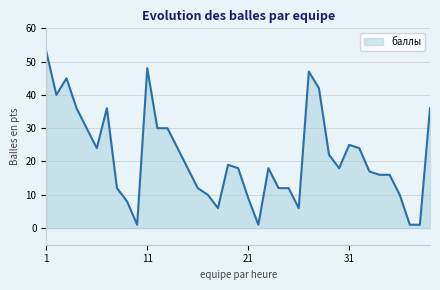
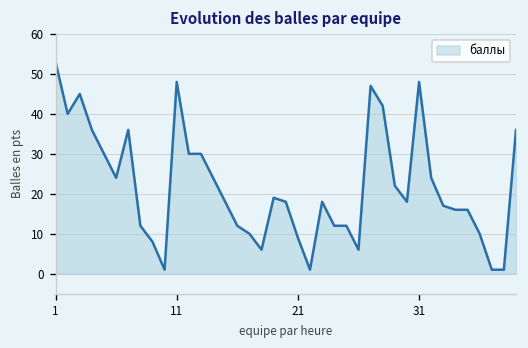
31: 25 -> 48
